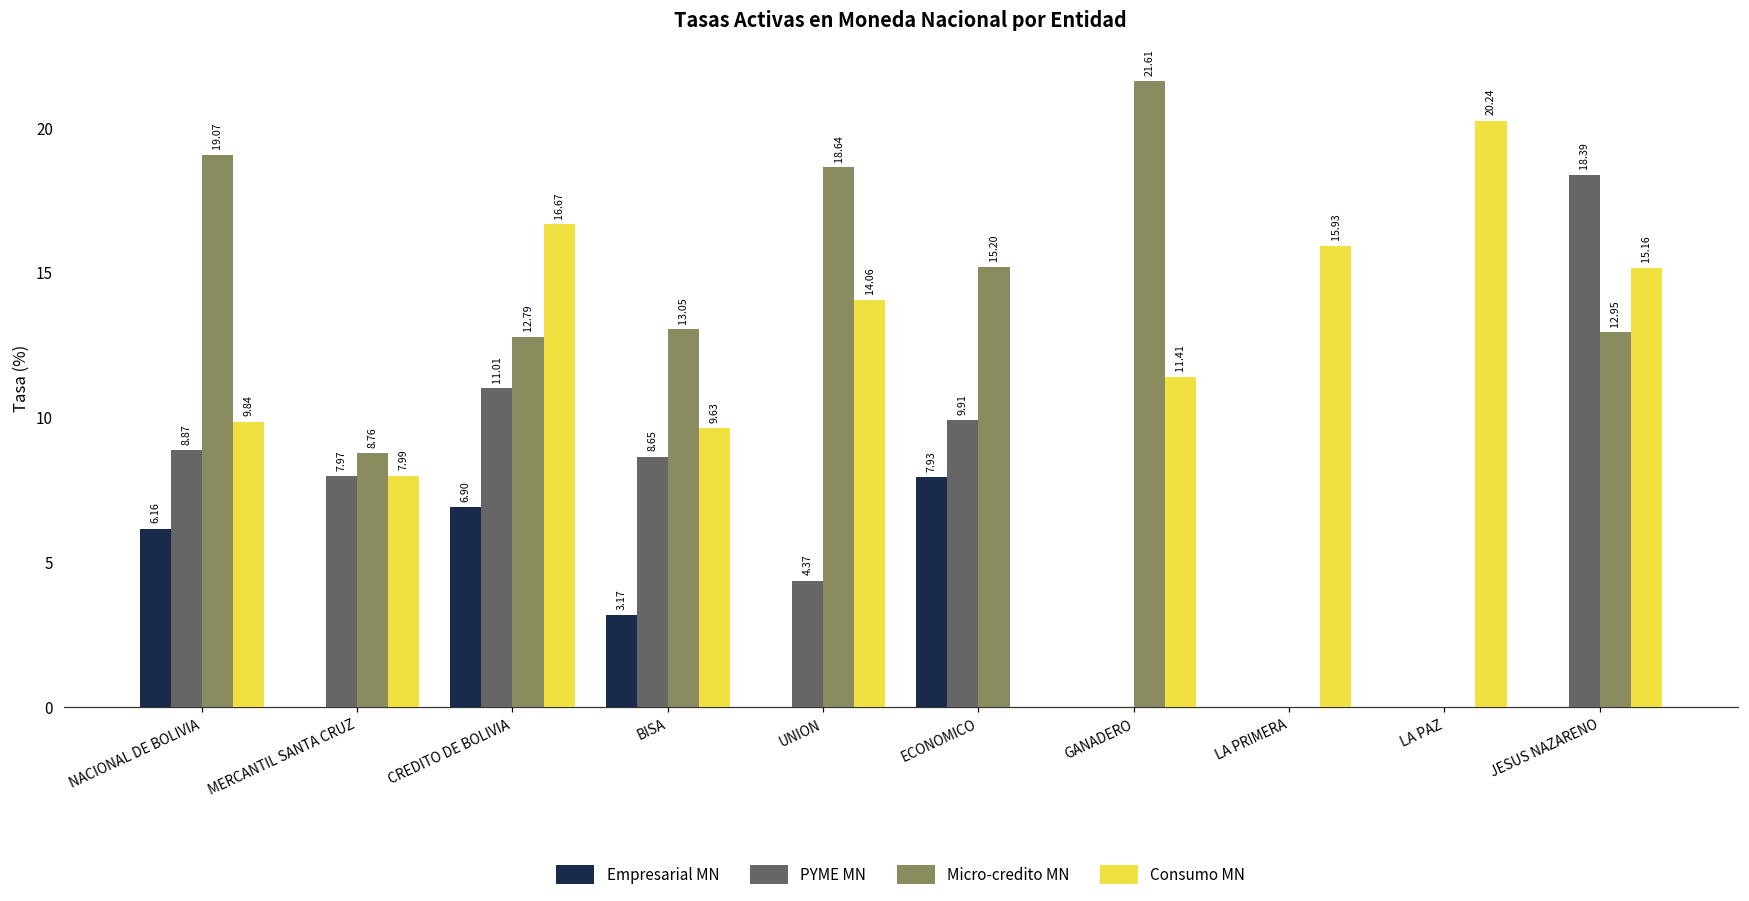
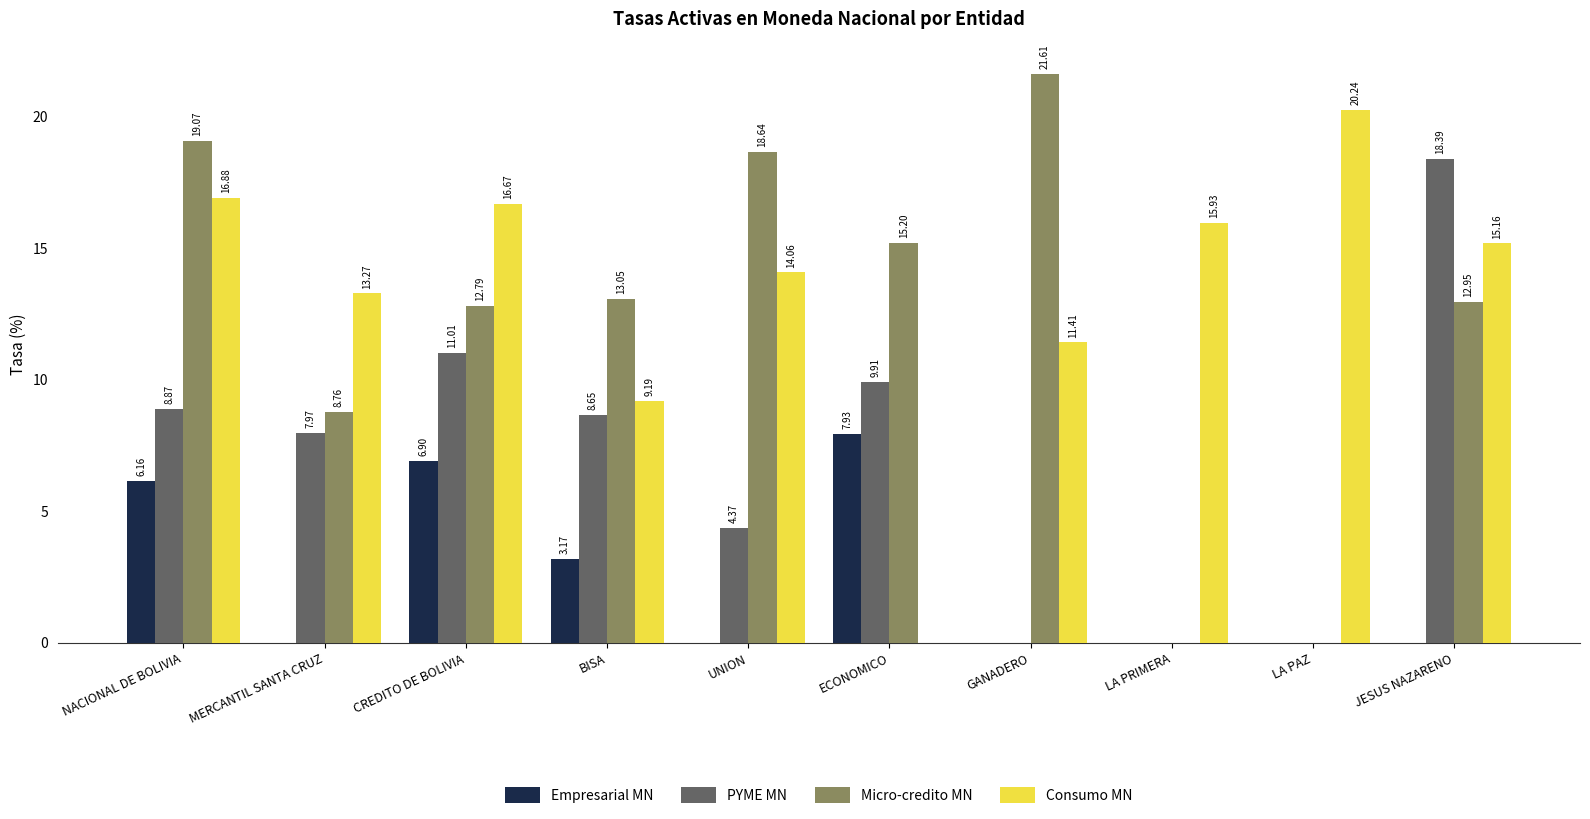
Consumo MN, NACIONAL DE BOLIVIA: 9.84 -> 16.88
Consumo MN, MERCANTIL SANTA CRUZ: 7.99 -> 13.27
Consumo MN, BISA: 9.63 -> 9.19
